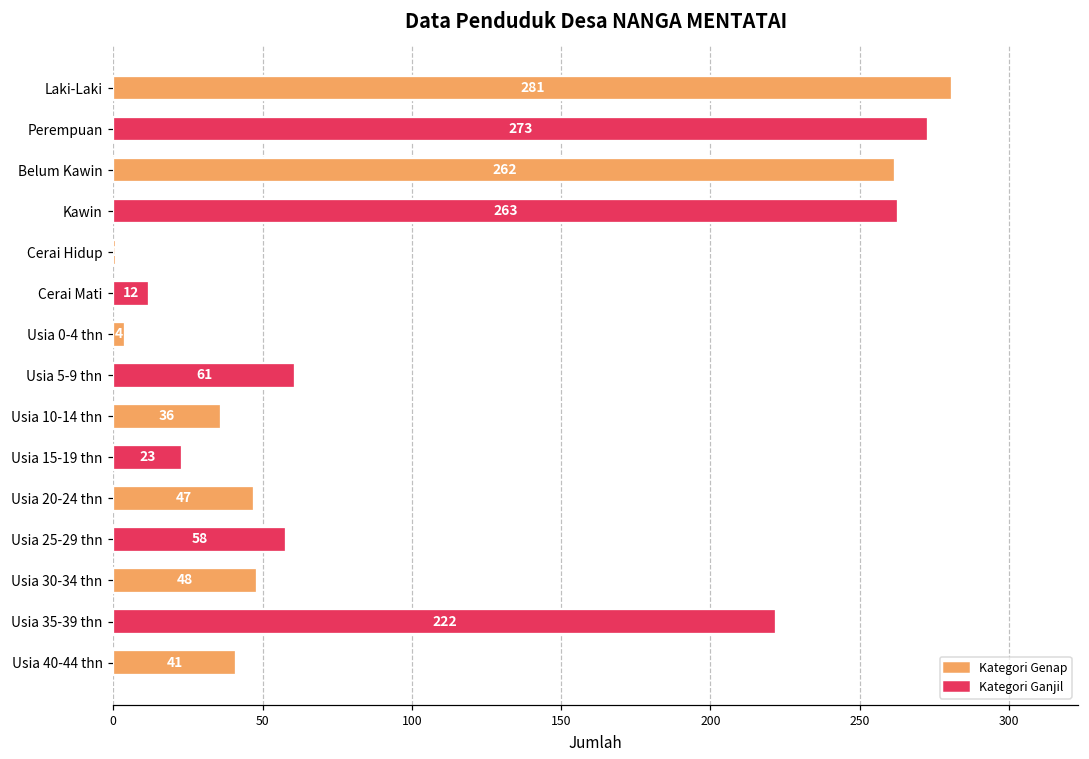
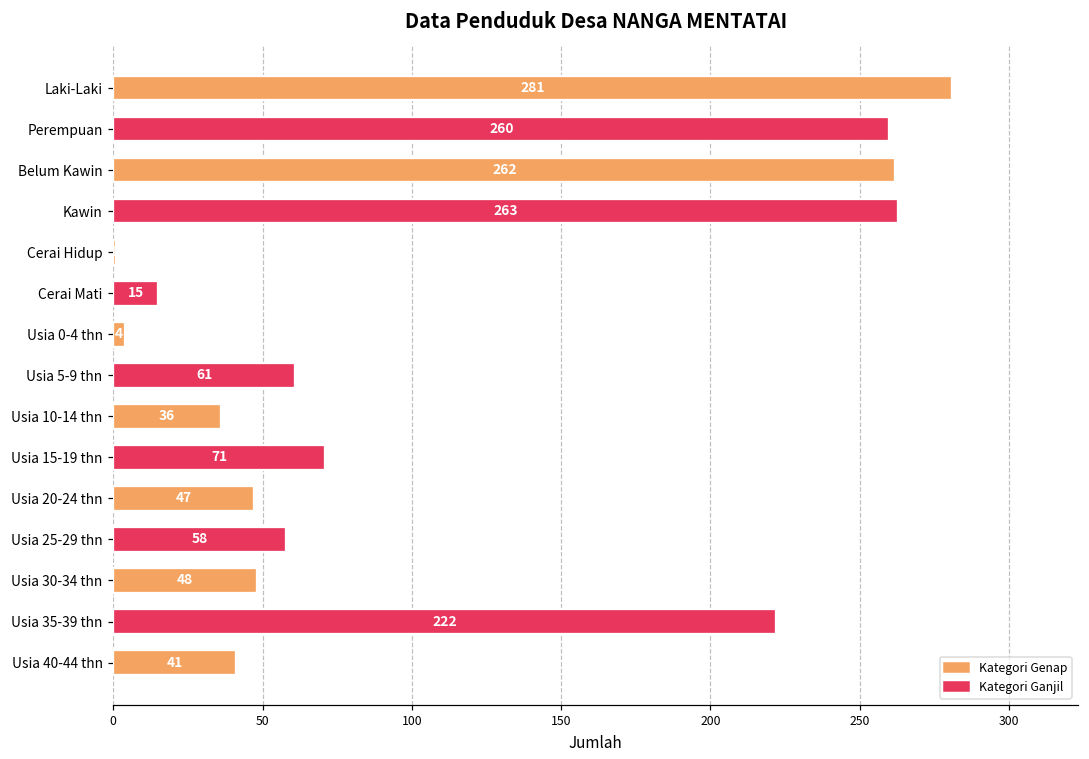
Perempuan: 273 -> 260
Cerai Mati: 12 -> 15
Usia 15-19 thn: 23 -> 71
